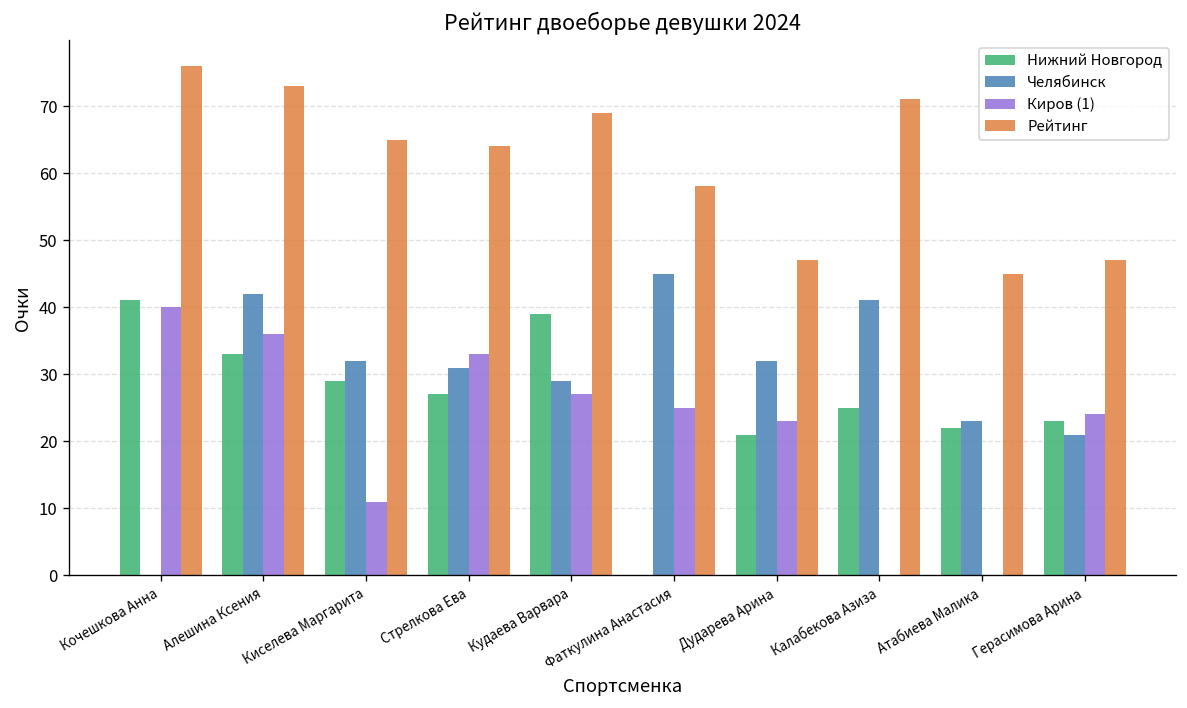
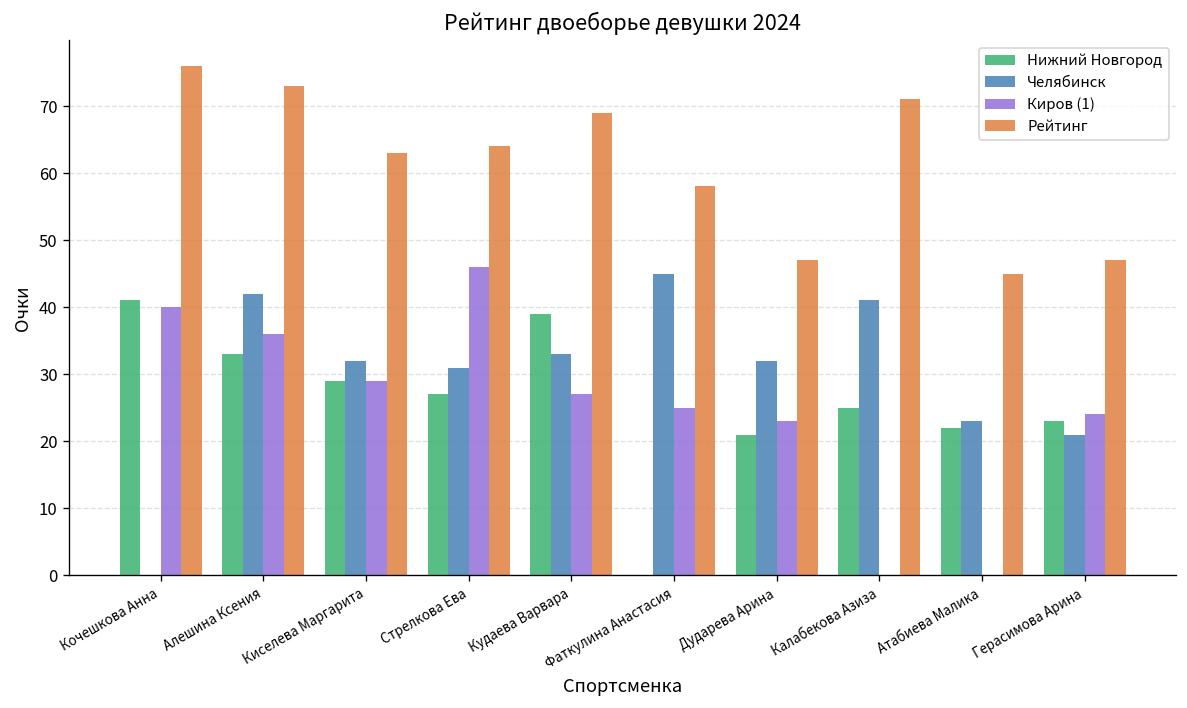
Киров (1), Киселева Маргарита: 11 -> 29
Рейтинг, Киселева Маргарита: 65 -> 63
Киров (1), Стрелкова Ева: 33 -> 46
Челябинск, Кудаева Варвара: 29 -> 33
